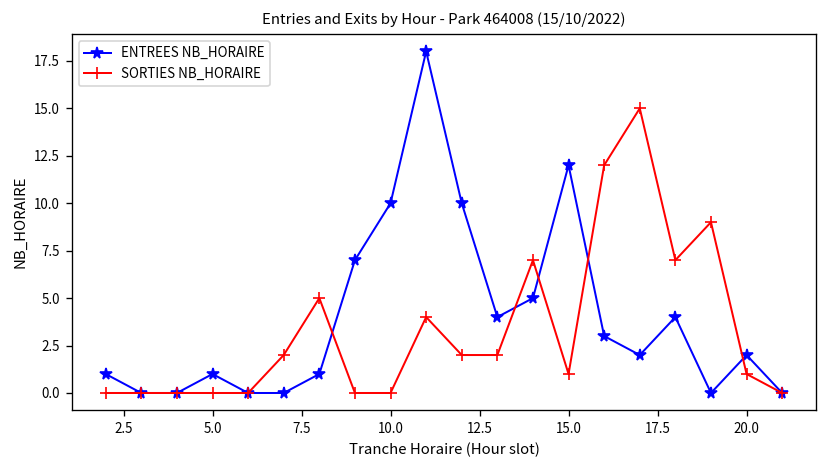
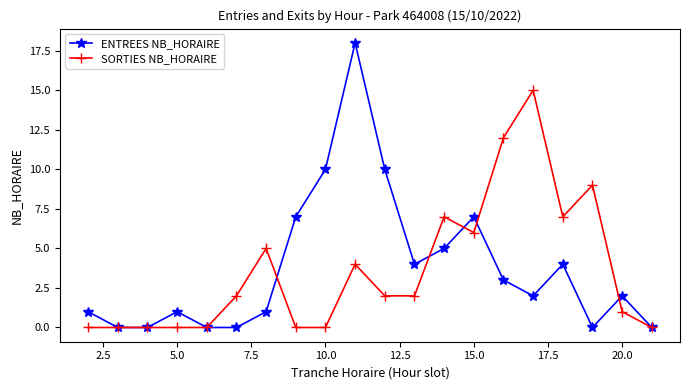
ENTREES NB_HORAIRE, 15.0: 12 -> 7
SORTIES NB_HORAIRE, 15.0: 1 -> 6
